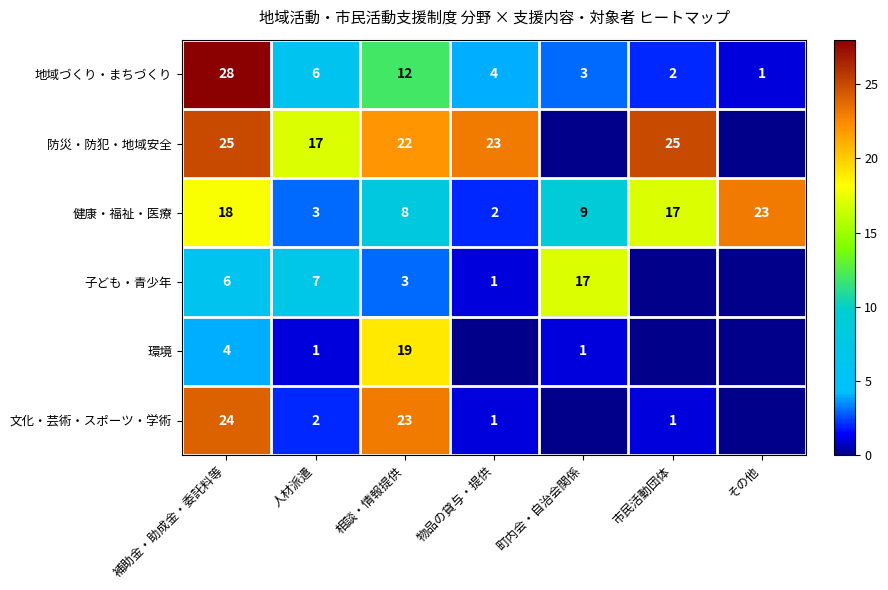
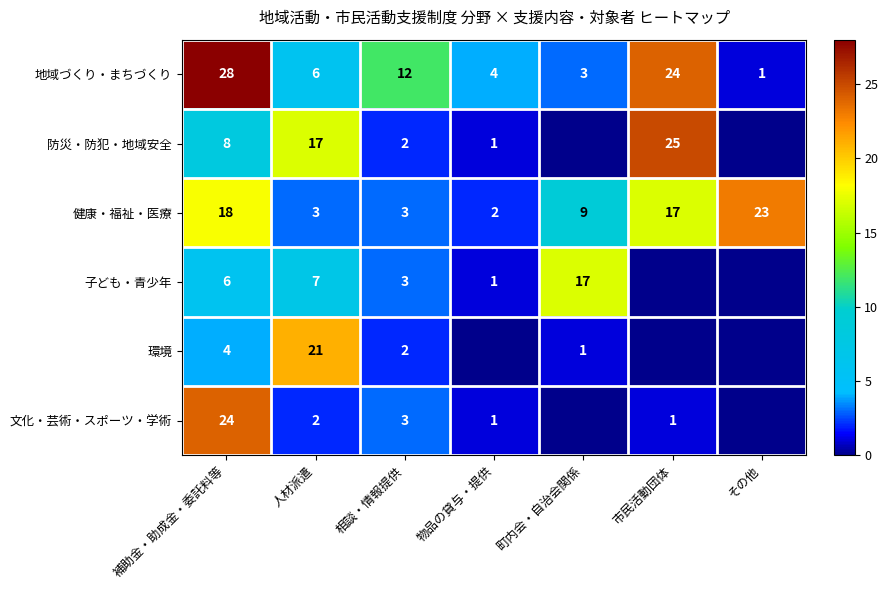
地域づくり・まちづくり, 市民活動団体: 2 -> 24
防災・防犯・地域安全, 補助金・助成金・委託料等: 25 -> 8
防災・防犯・地域安全, 相談・情報提供: 22 -> 2
防災・防犯・地域安全, 物品の貸与・提供: 23 -> 1
健康・福祉・医療, 相談・情報提供: 8 -> 3
環境, 人材派遣: 1 -> 21
環境, 相談・情報提供: 19 -> 2
文化・芸術・スポーツ・学術, 相談・情報提供: 23 -> 3
